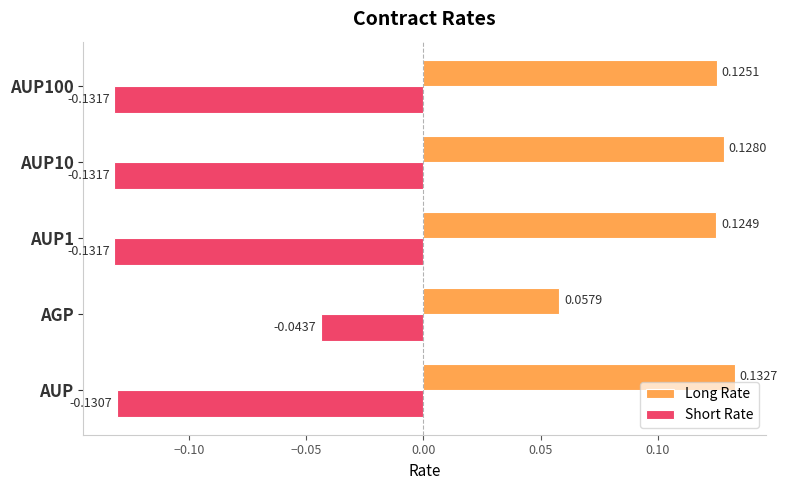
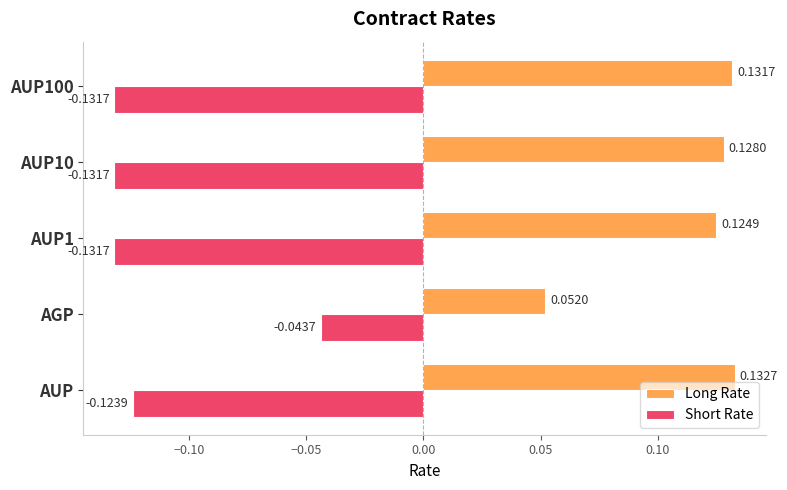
Long Rate, AUP100: 0.1251 -> 0.1317
Long Rate, AGP: 0.0579 -> 0.0520
Short Rate, AUP: -0.1307 -> -0.1239
